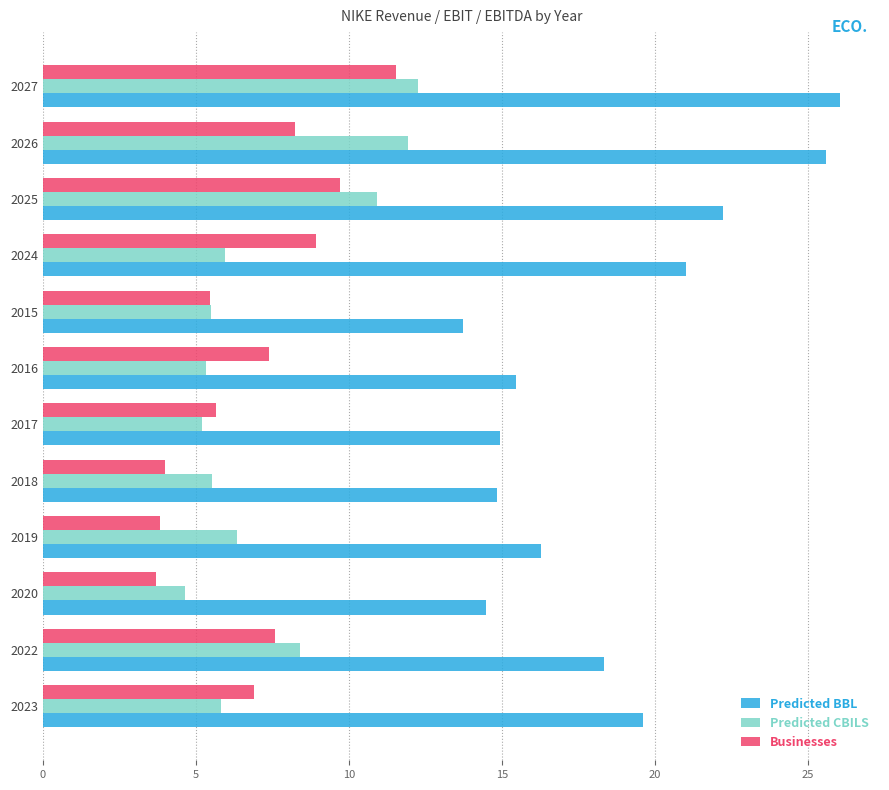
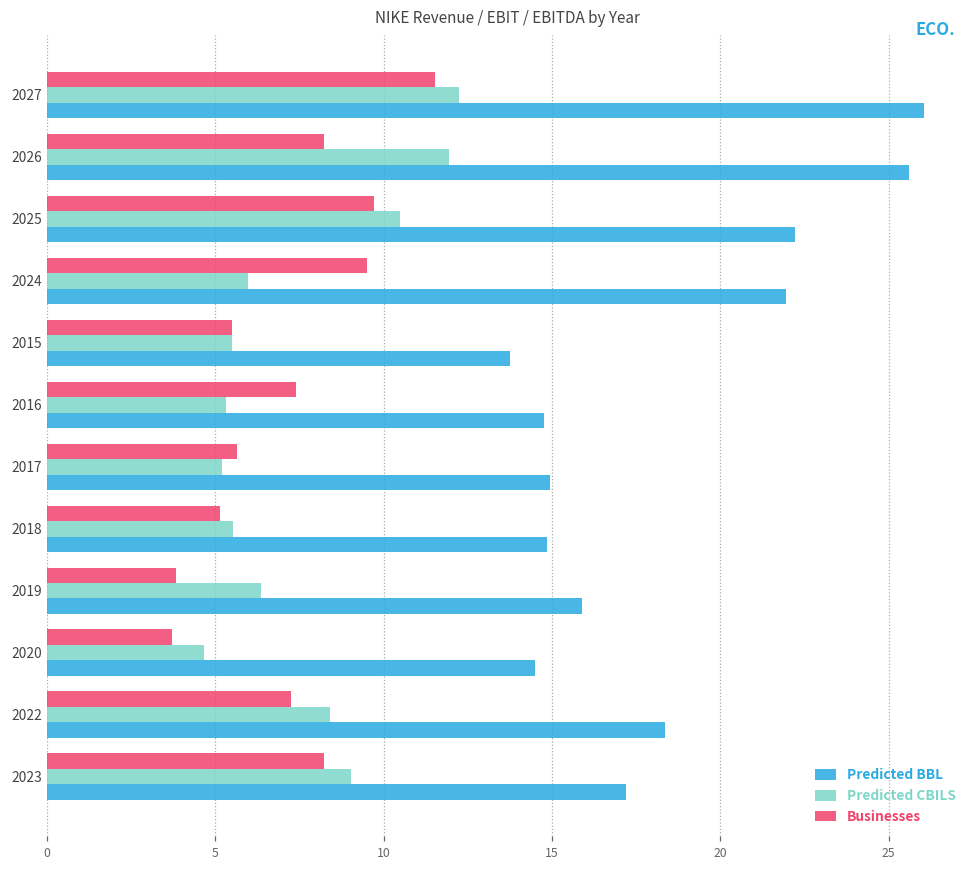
Predicted CBILS, 2025: 10.9 -> 10.5
Businesses, 2024: 8.9 -> 9.5
Predicted BBL, 2024: 21.0 -> 21.9
Predicted BBL, 2016: 15.5 -> 14.8
Businesses, 2018: 4.0 -> 5.1
Predicted BBL, 2019: 16.3 -> 15.9
Businesses, 2022: 7.6 -> 7.2
Businesses, 2023: 6.9 -> 8.2
Predicted CBILS, 2023: 5.8 -> 9.0
Predicted BBL, 2023: 19.6 -> 17.2
